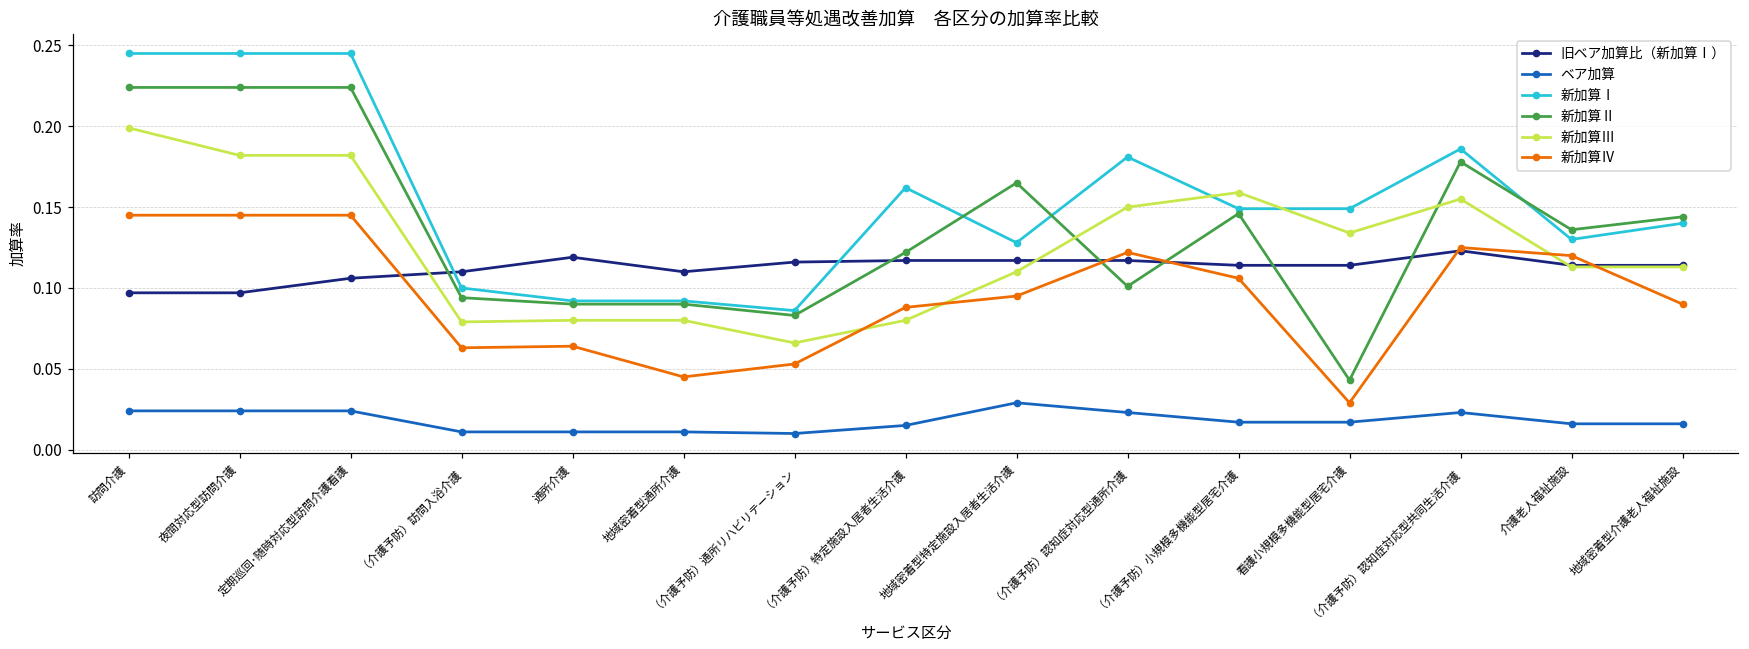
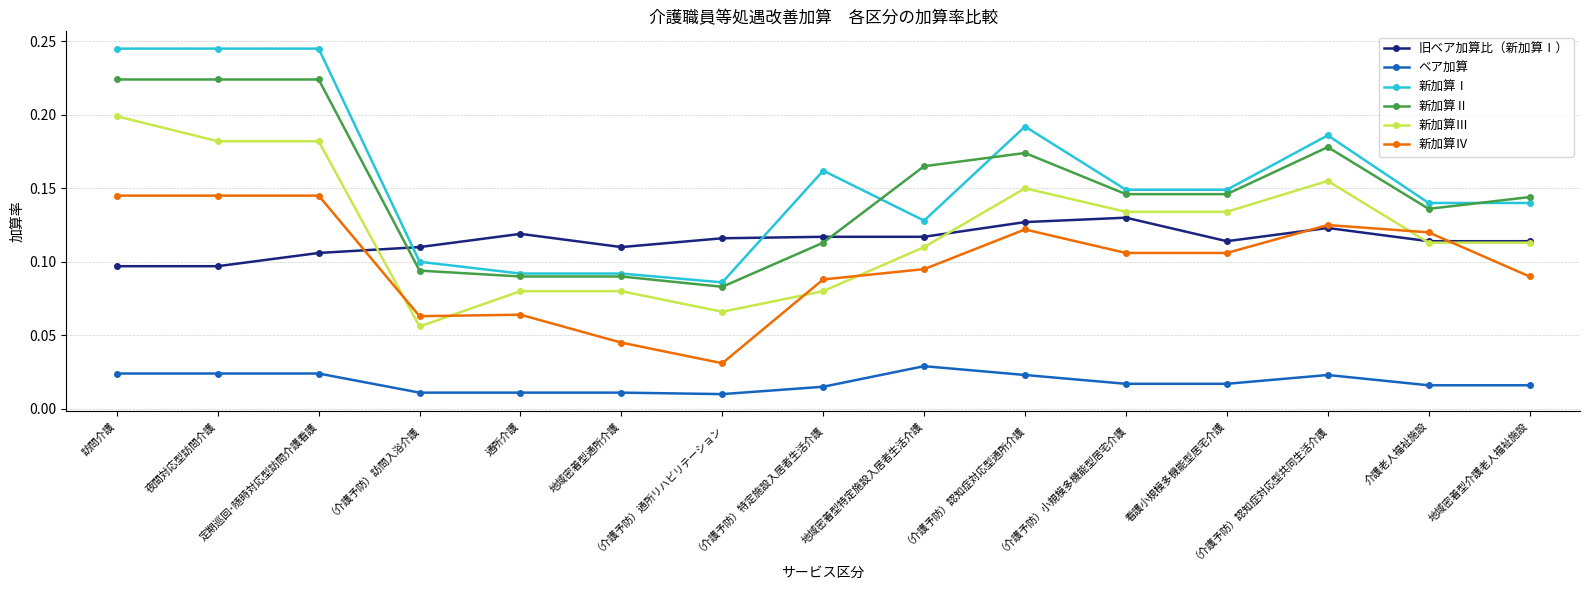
新加算Ⅲ, （介護予防）訪問入浴介護: 0.079 -> 0.056
新加算Ⅳ, （介護予防）通所リハビリテーション: 0.053 -> 0.031
新加算Ⅱ, （介護予防）特定施設入居者生活介護: 0.122 -> 0.113
旧ベア加算比（新加算Ⅰ）, （介護予防）認知症対応型通所介護: 0.117 -> 0.127
新加算Ⅰ, （介護予防）認知症対応型通所介護: 0.181 -> 0.192
新加算Ⅱ, （介護予防）認知症対応型通所介護: 0.101 -> 0.174
旧ベア加算比（新加算Ⅰ）, （介護予防）小規模多機能型居宅介護: 0.114 -> 0.130
新加算Ⅲ, （介護予防）小規模多機能型居宅介護: 0.159 -> 0.134
新加算Ⅱ, 看護小規模多機能型居宅介護: 0.043 -> 0.146
新加算Ⅳ, 看護小規模多機能型居宅介護: 0.029 -> 0.106
新加算Ⅰ, 介護老人福祉施設: 0.13 -> 0.14
